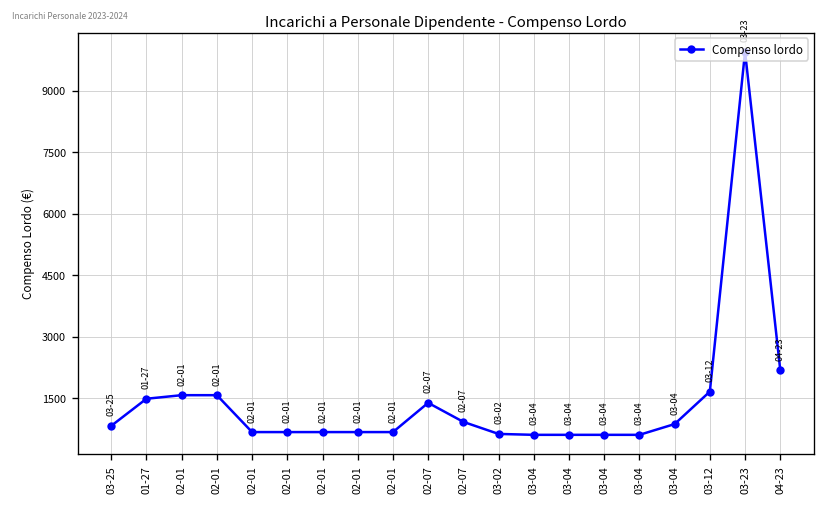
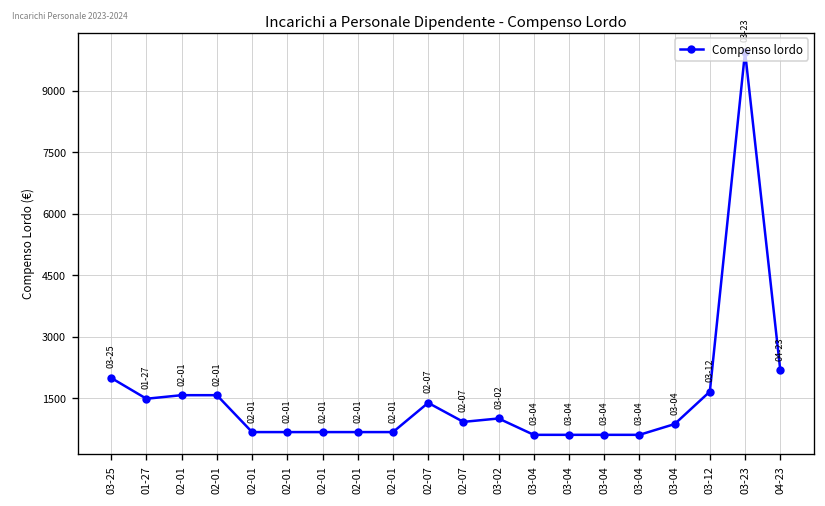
03-25: 800 -> 2000
03-02: 600 -> 1000
